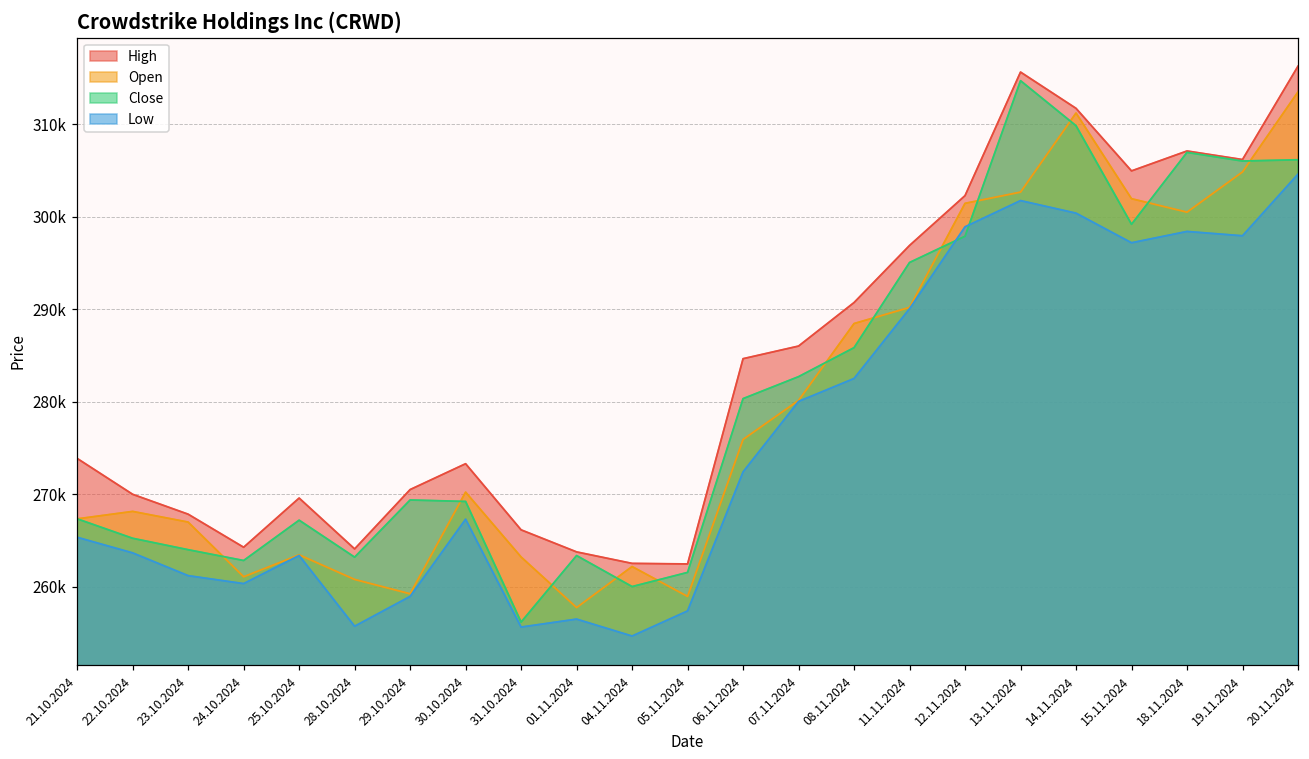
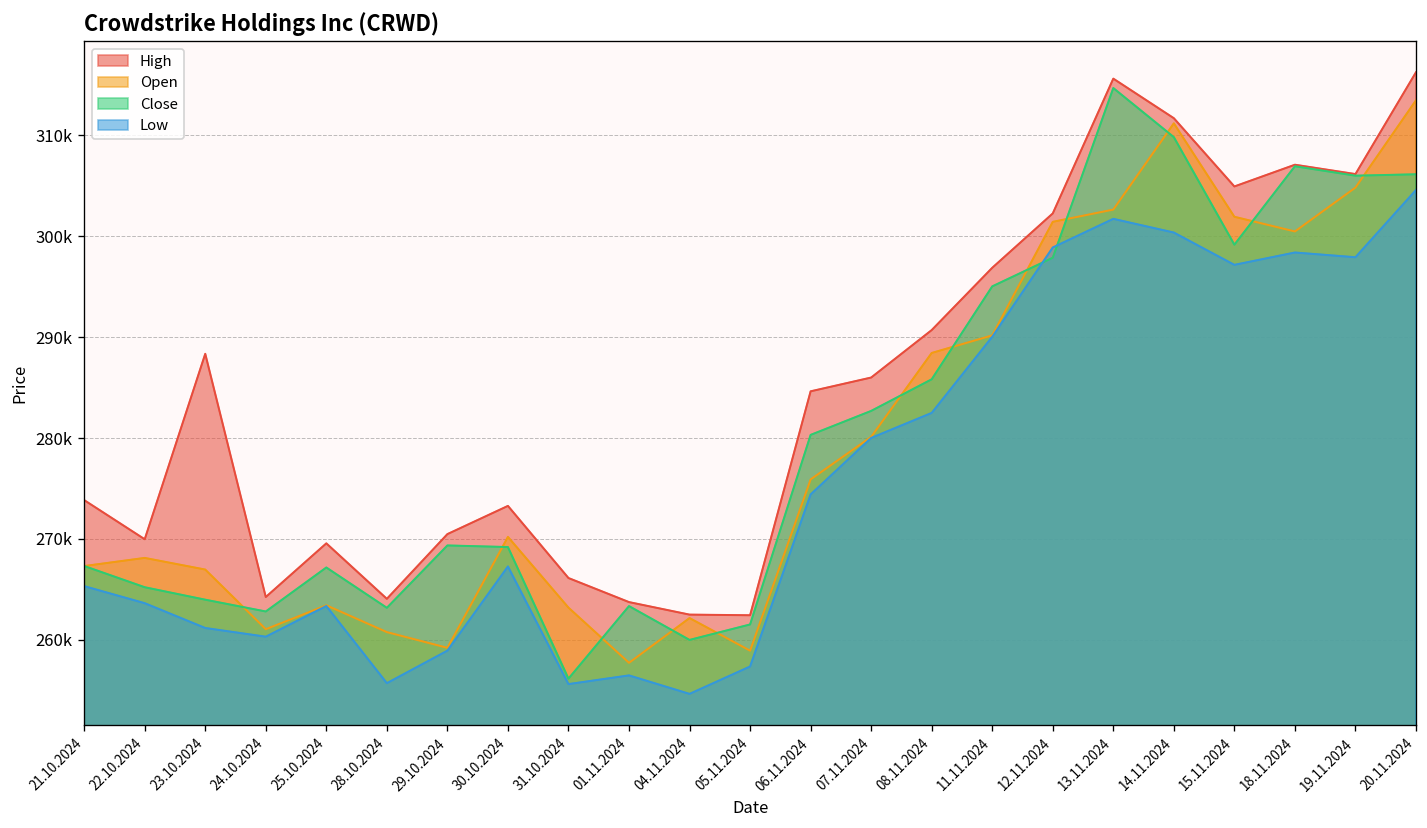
High, 23.10.2024: 268000 -> 288000
Low, 06.11.2024: 272000 -> 274000
